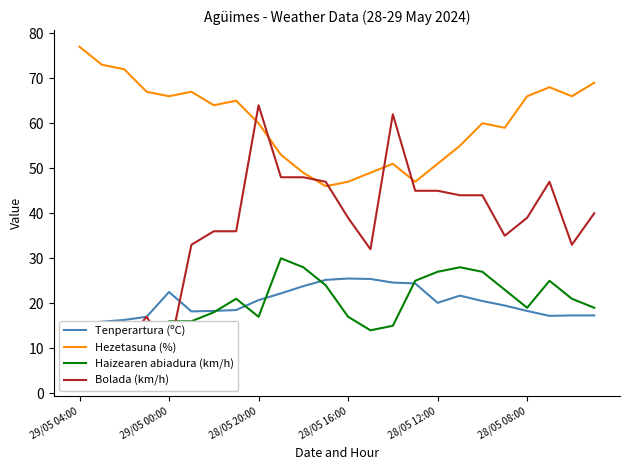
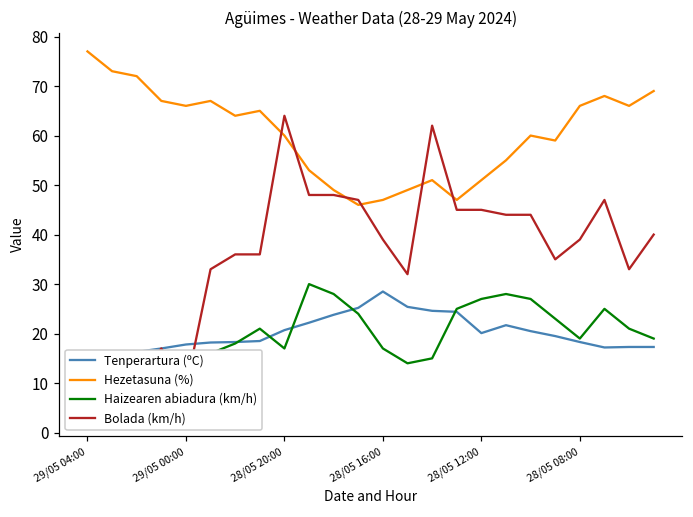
Tenperartura (ºC), 29/05 00:00: 23 -> 18
Tenperartura (ºC), 28/05 16:00: 26 -> 29
